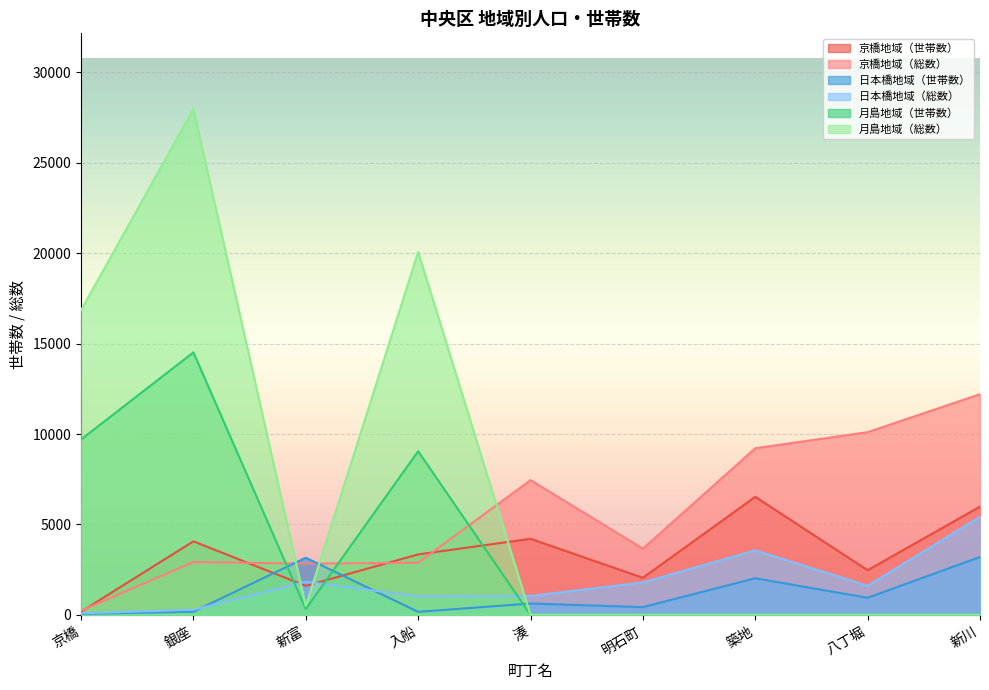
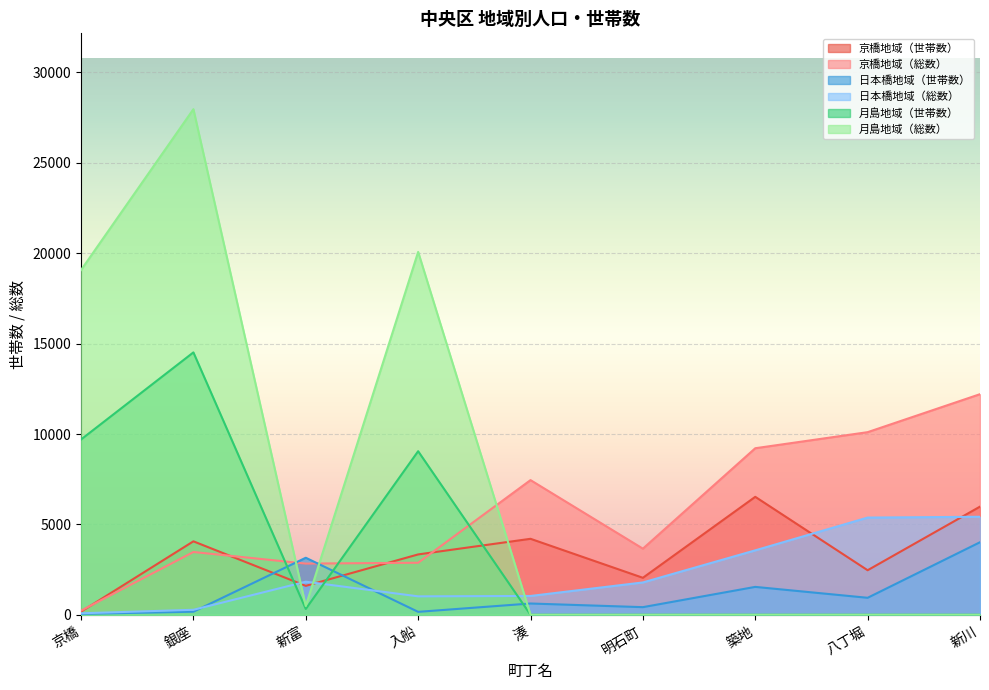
月島地域（総数）, 京橋: 16800 -> 19100
京橋地域（総数）, 銀座: 2900 -> 3500
日本橋地域（世帯数）, 築地: 2000 -> 1500
日本橋地域（総数）, 八丁堀: 1600 -> 5400
日本橋地域（世帯数）, 新川: 3200 -> 4000
